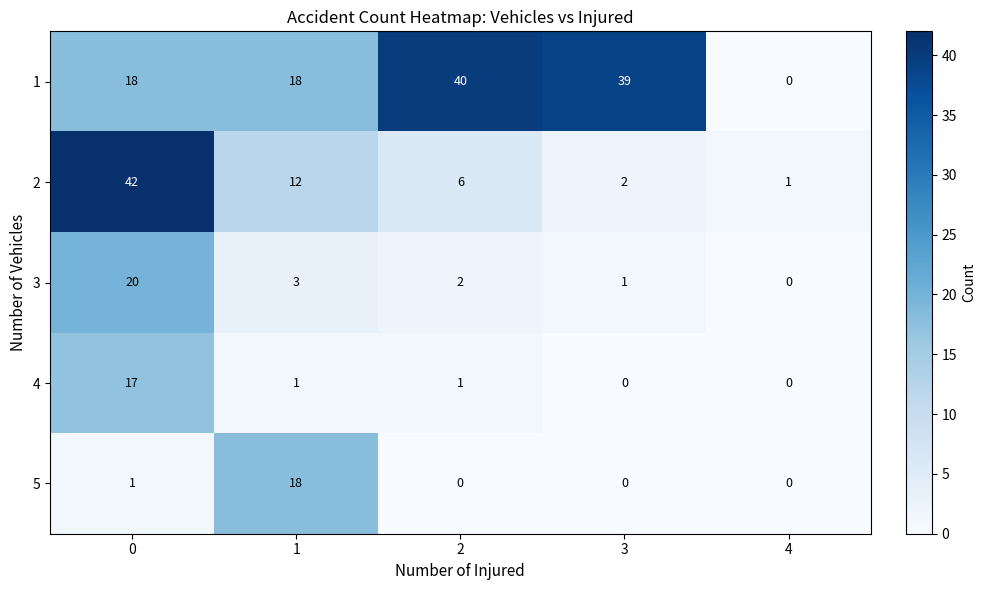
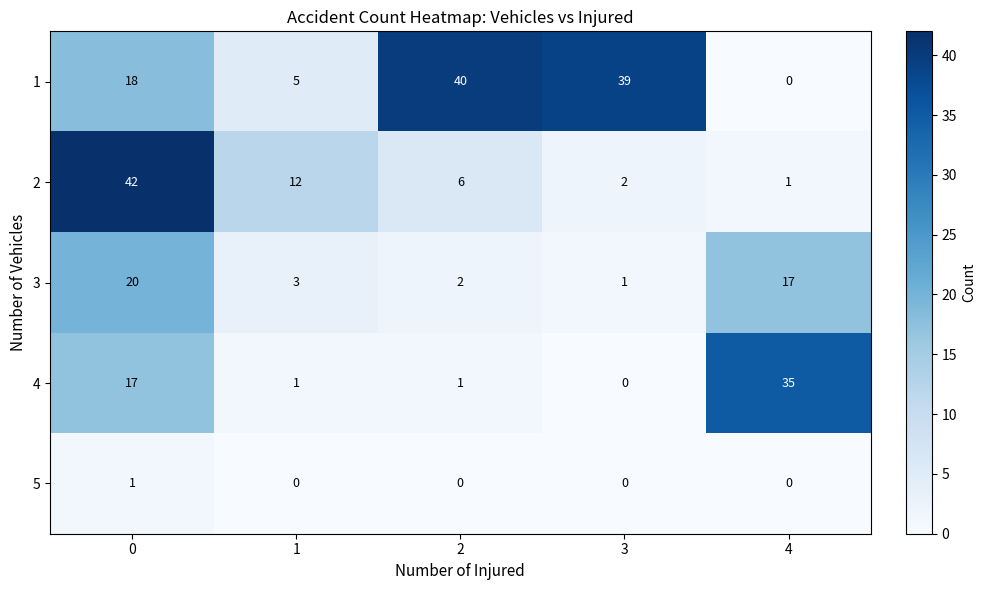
1, 1: 18 -> 5
3, 4: 0 -> 17
4, 4: 0 -> 35
5, 1: 18 -> 0
